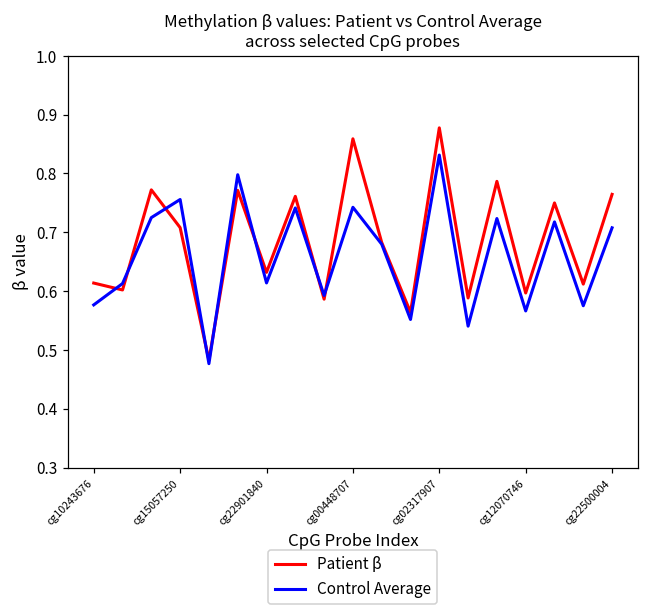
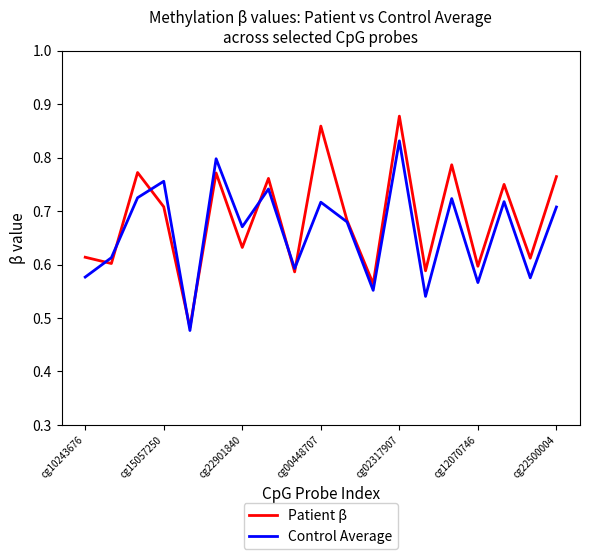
Control Average, cg22901840: 0.61 -> 0.67
Control Average, cg00448707: 0.74 -> 0.72
